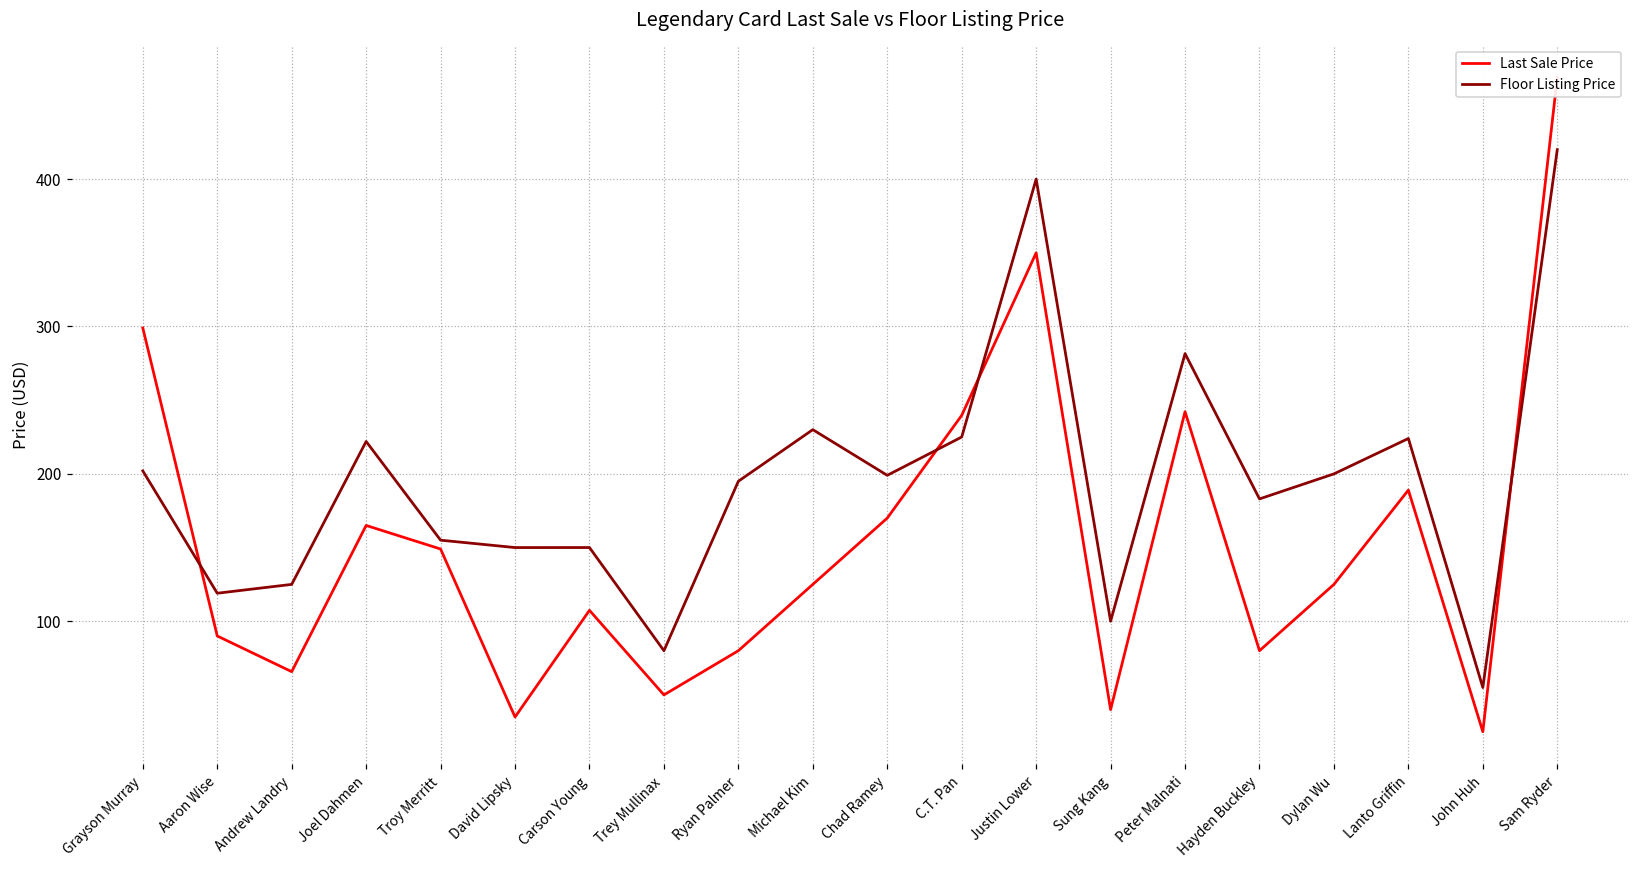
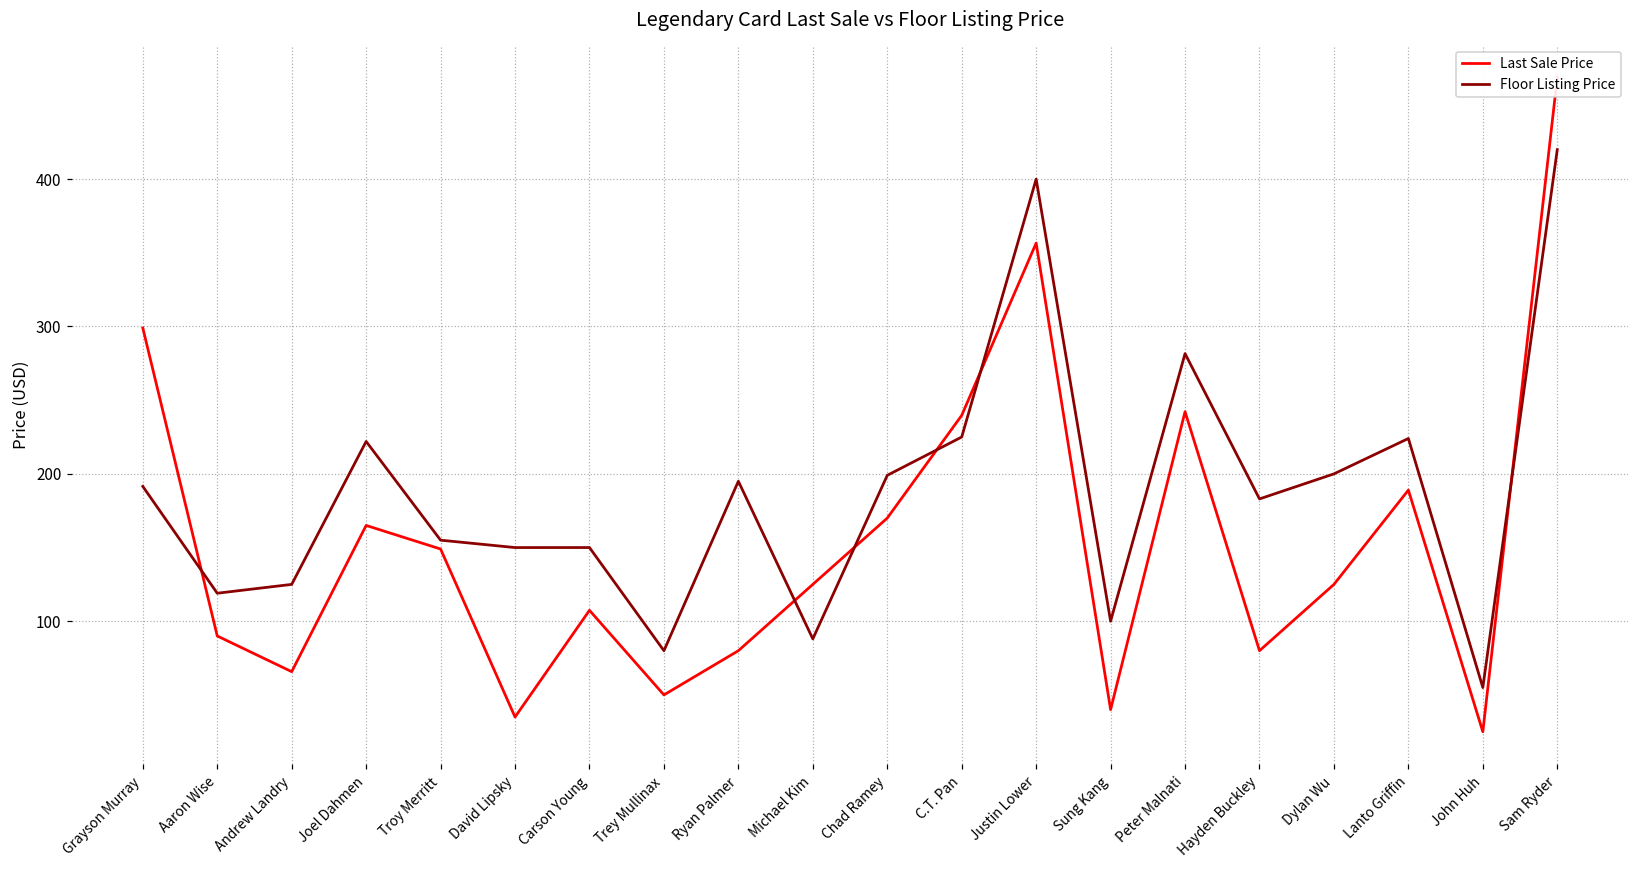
Floor Listing Price, Grayson Murray: 202 -> 192
Floor Listing Price, Michael Kim: 230 -> 88
Last Sale Price, Justin Lower: 350 -> 357
